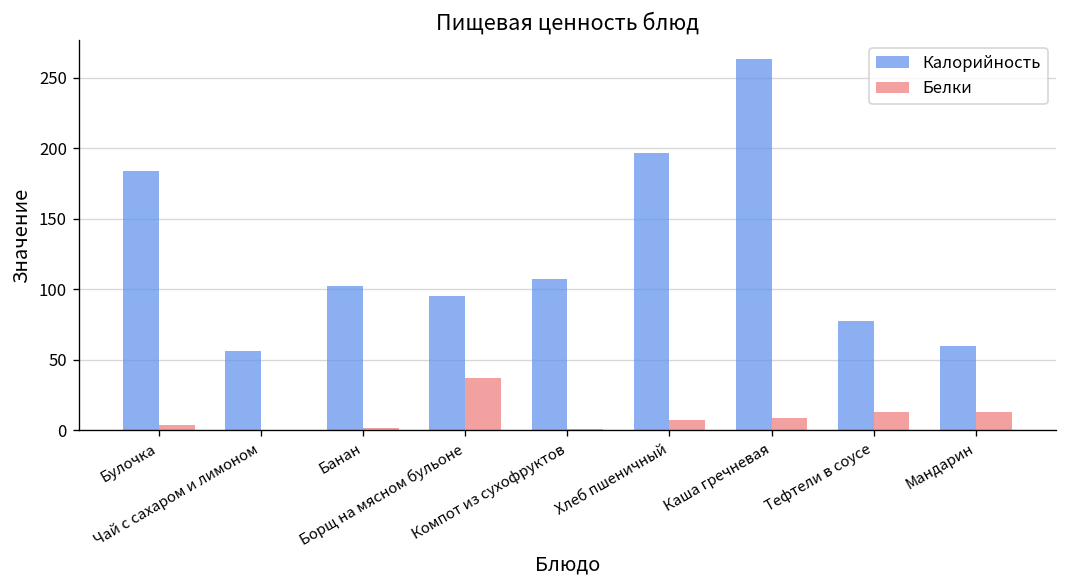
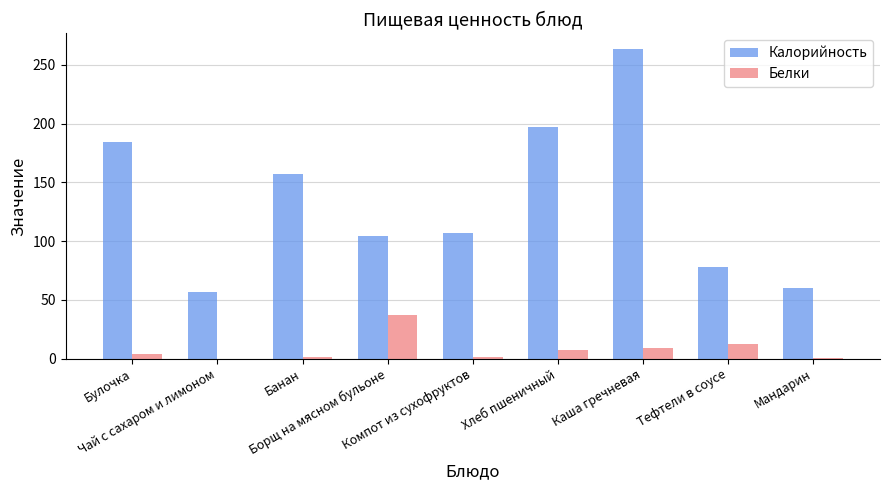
Калорийность, Банан: 103 -> 158
Калорийность, Борщ на мясном бульоне: 96 -> 104
Белки, Мандарин: 13 -> 1
